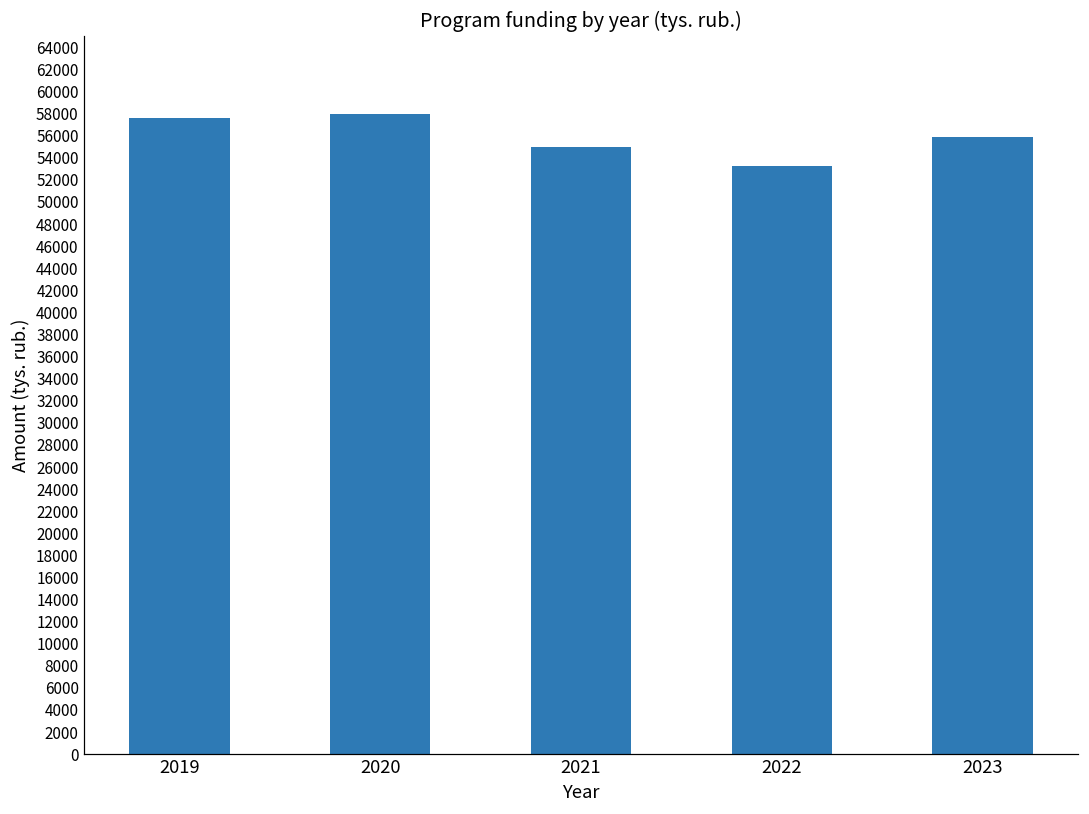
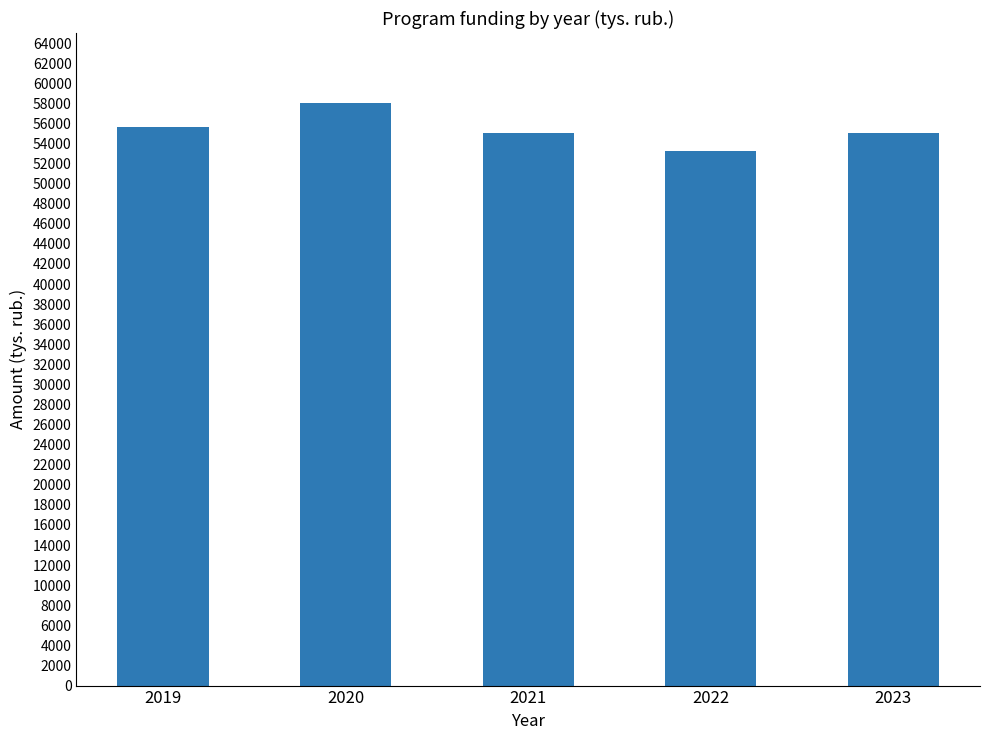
2019: 57600 -> 55600
2023: 55900 -> 55000
